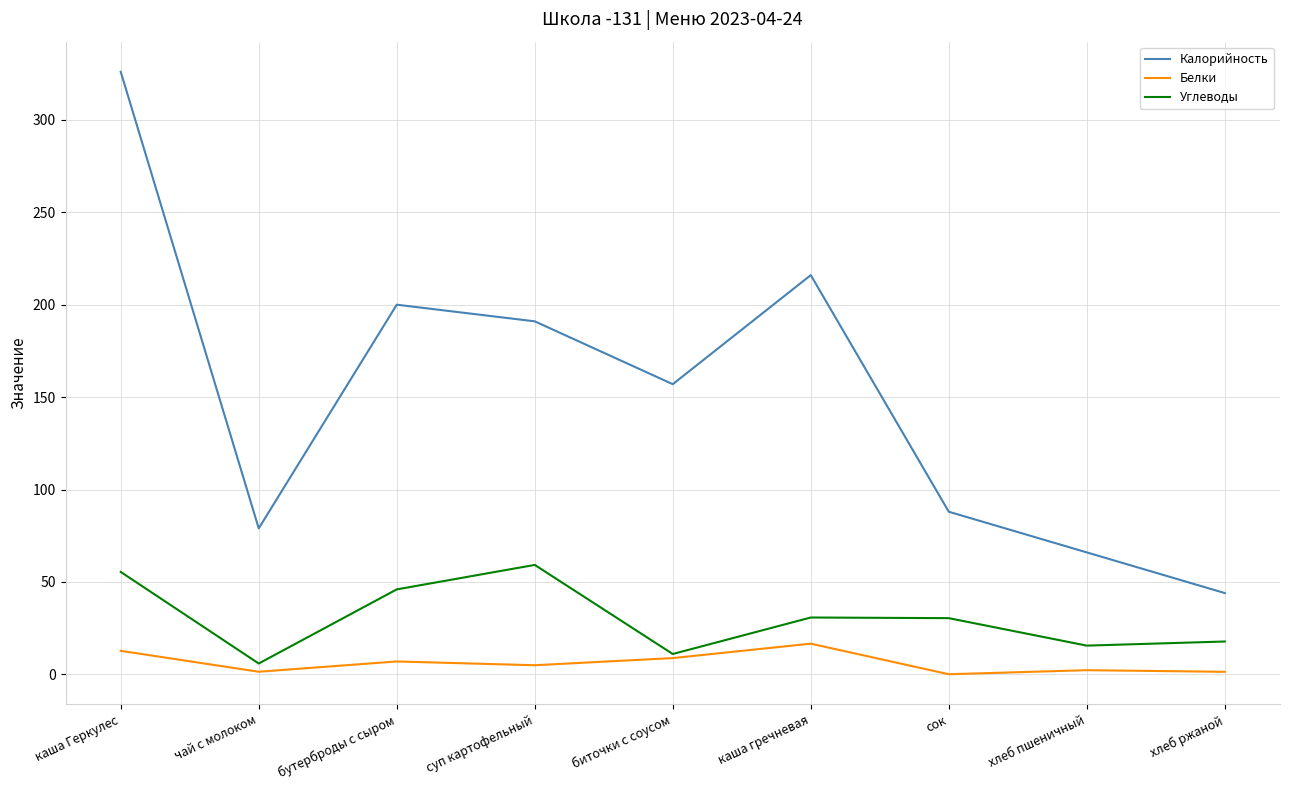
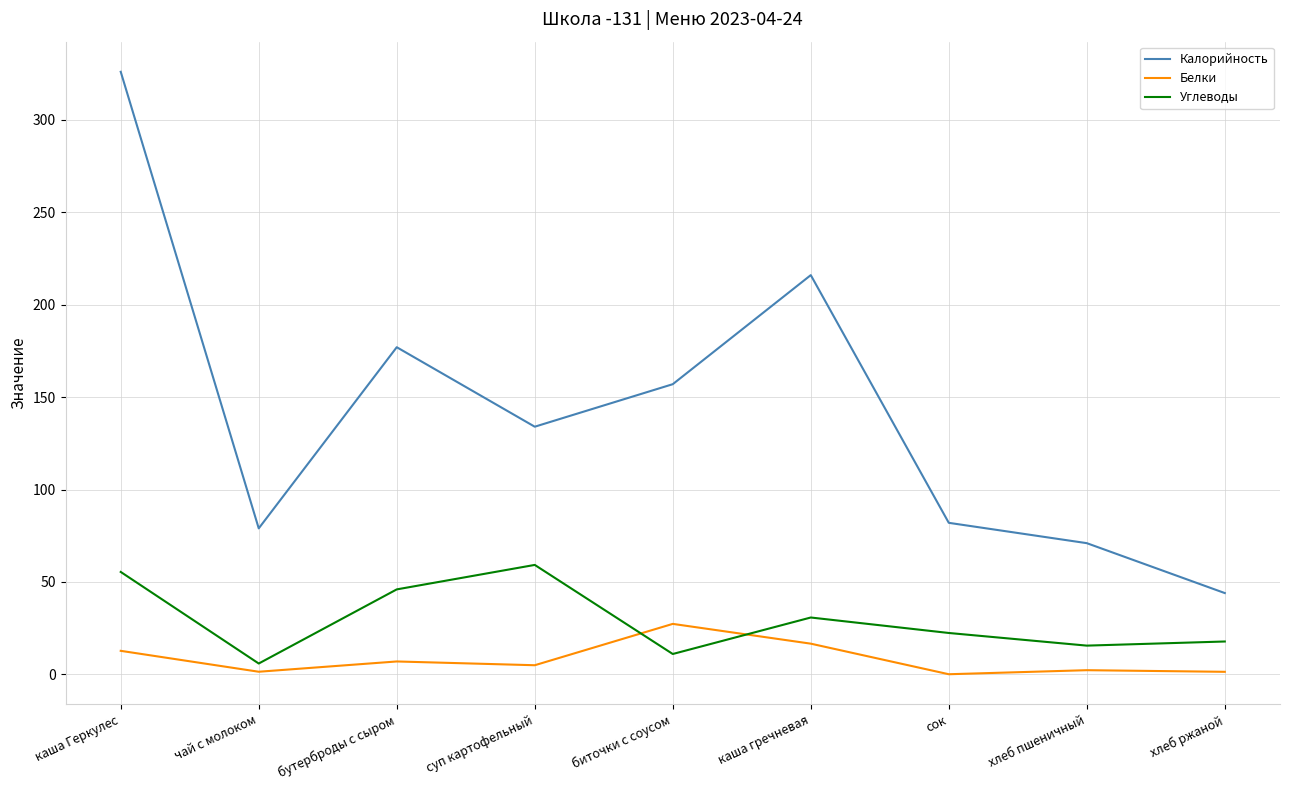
Калорийность, бутерброды с сыром: 200 -> 177
Калорийность, суп картофельный: 191 -> 134
Белки, биточки с соусом: 9 -> 27
Калорийность, сок: 88 -> 82
Углеводы, сок: 30 -> 22
Калорийность, хлеб пшеничный: 66 -> 71
